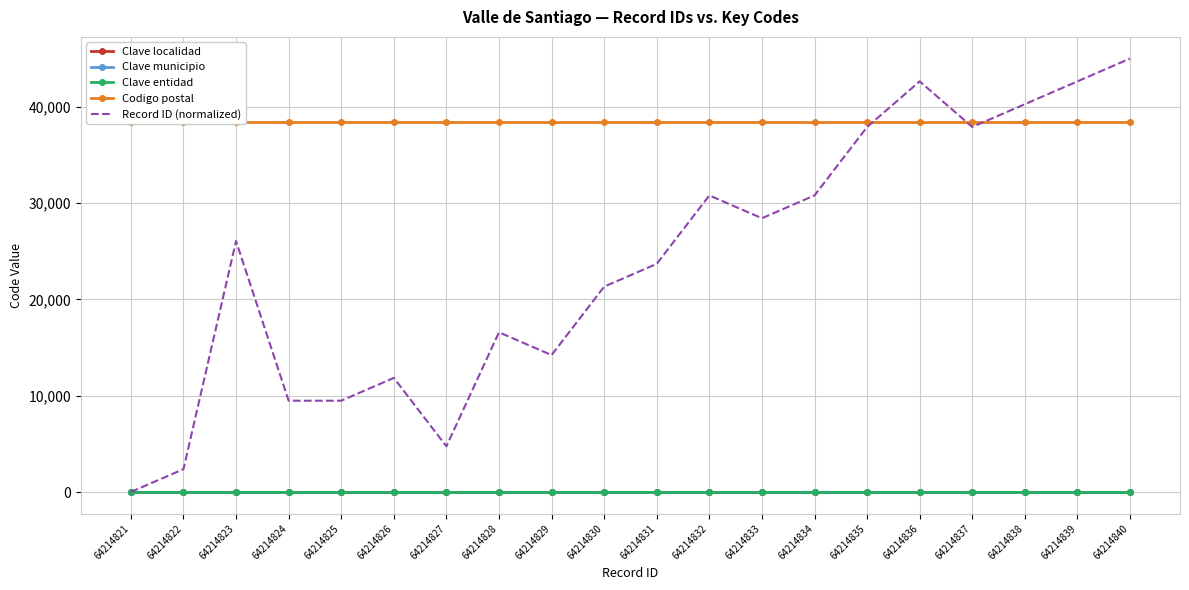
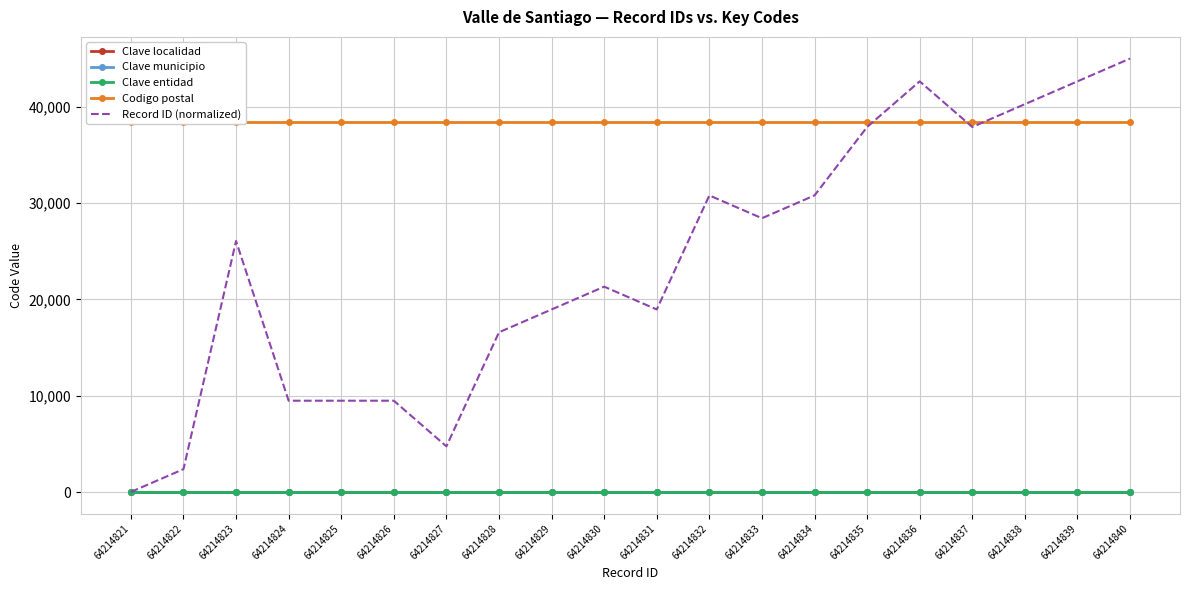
Record ID (normalized), 64214826: 12,000 -> 9,000
Record ID (normalized), 64214829: 14,000 -> 19,000
Record ID (normalized), 64214831: 24,000 -> 19,000
